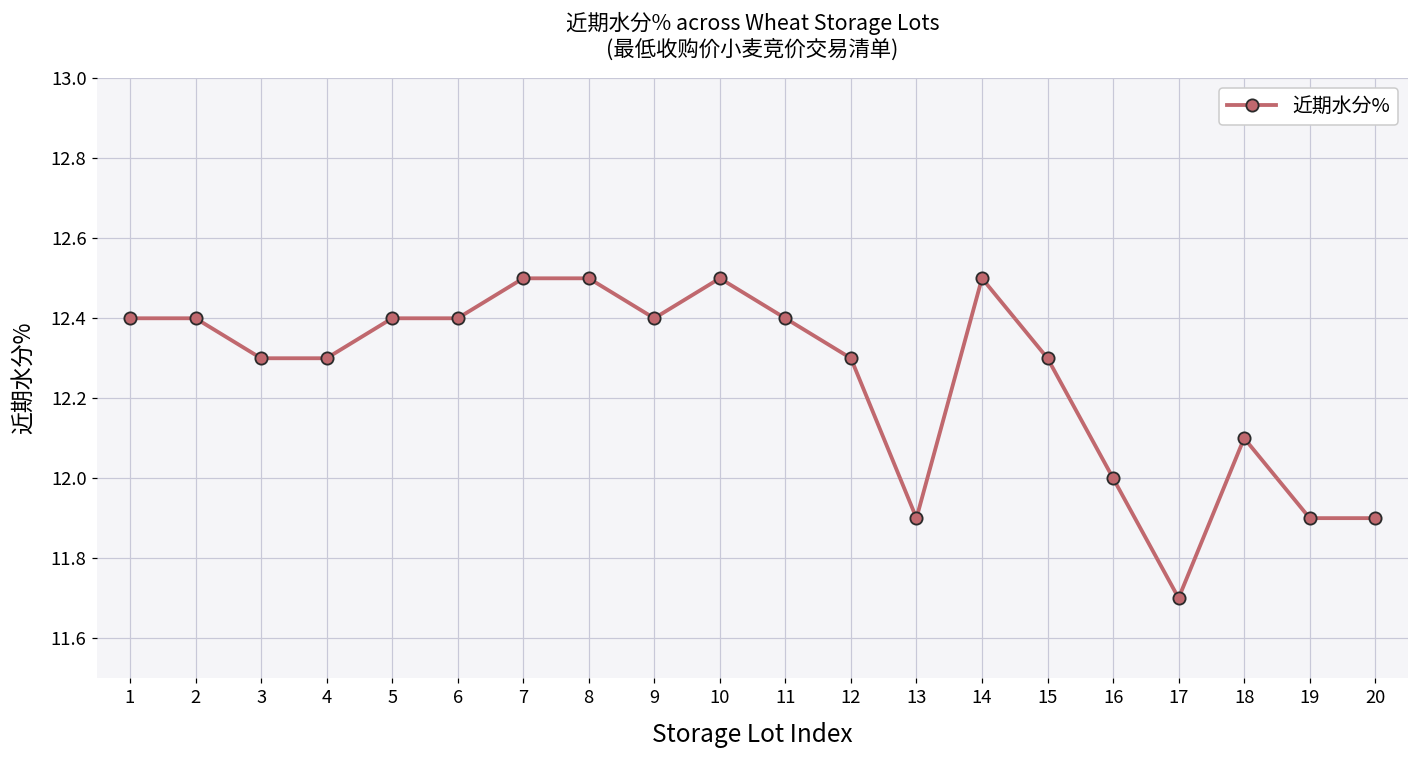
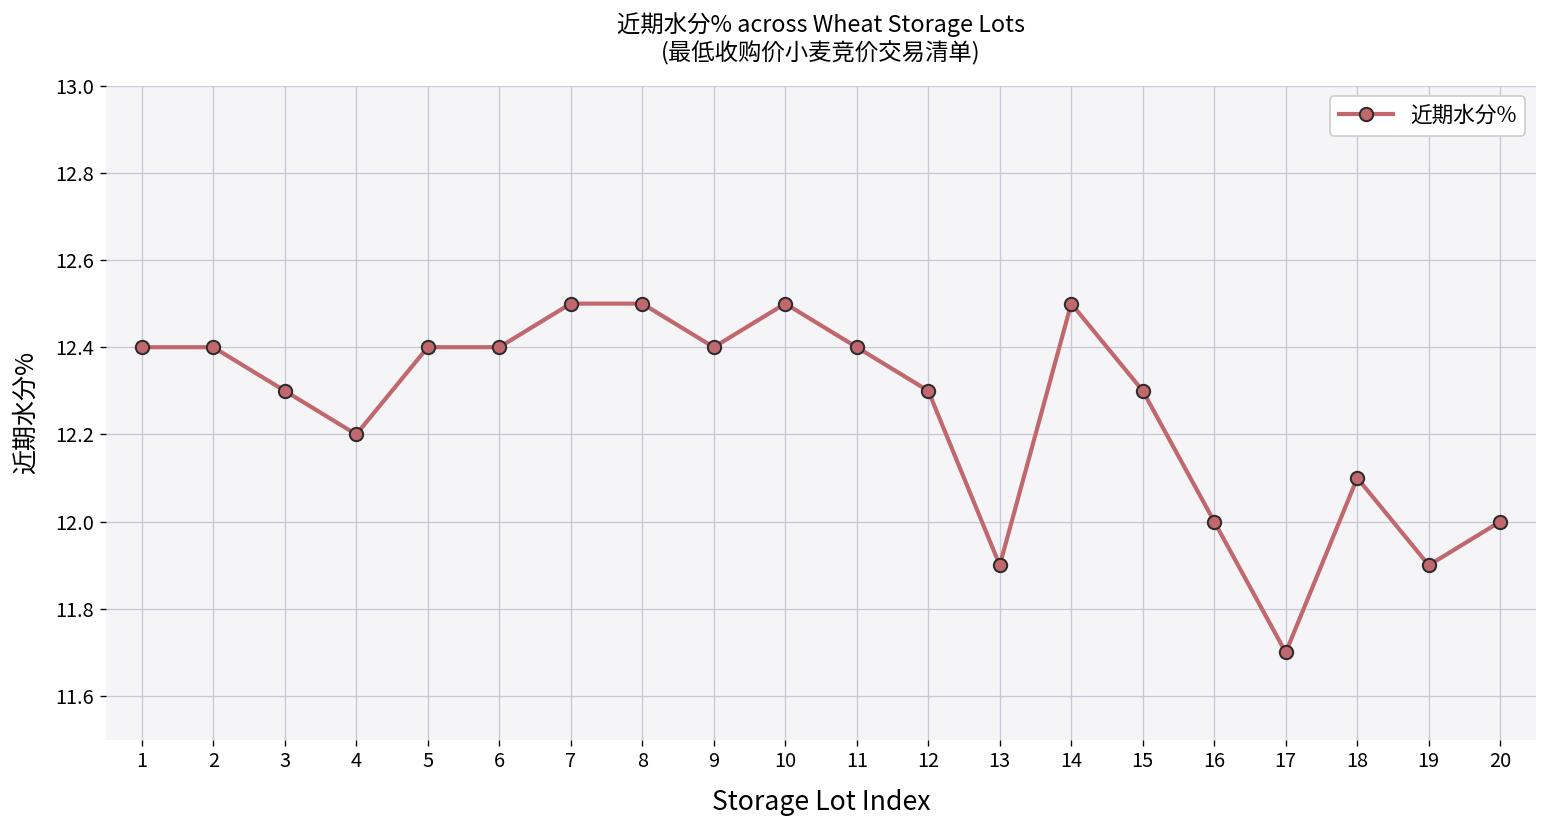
4: 12.3 -> 12.2
20: 11.9 -> 12.0
